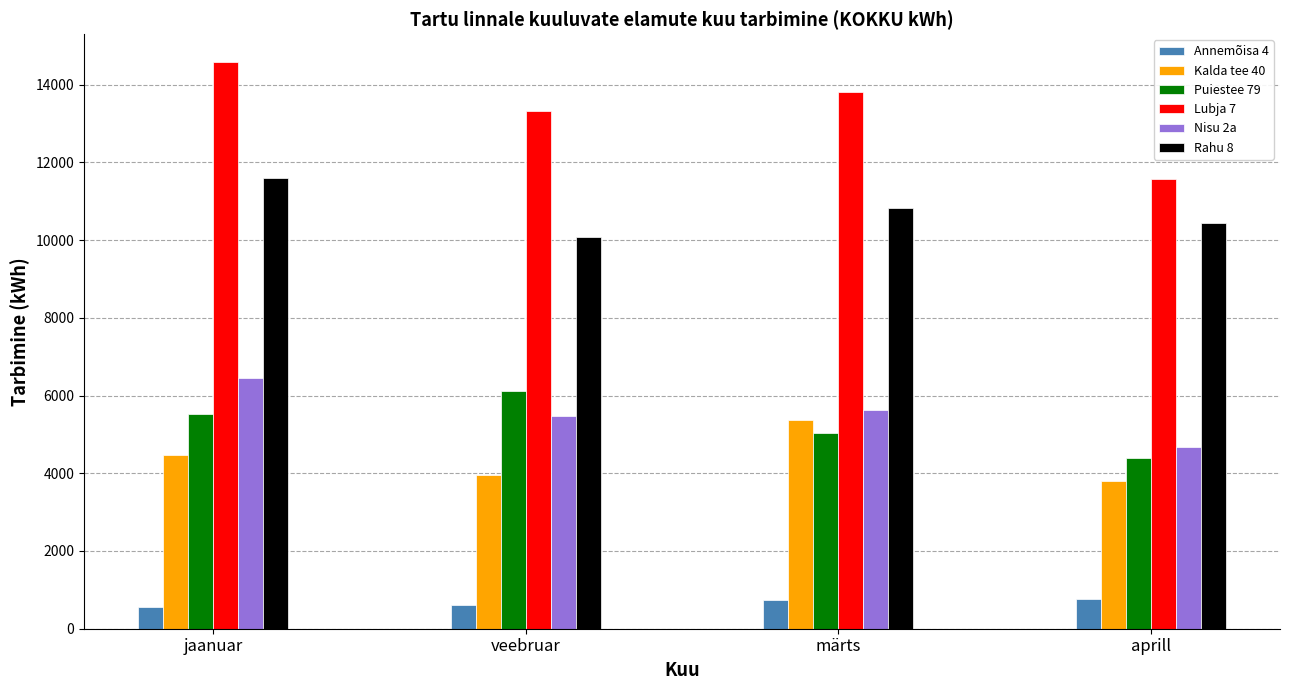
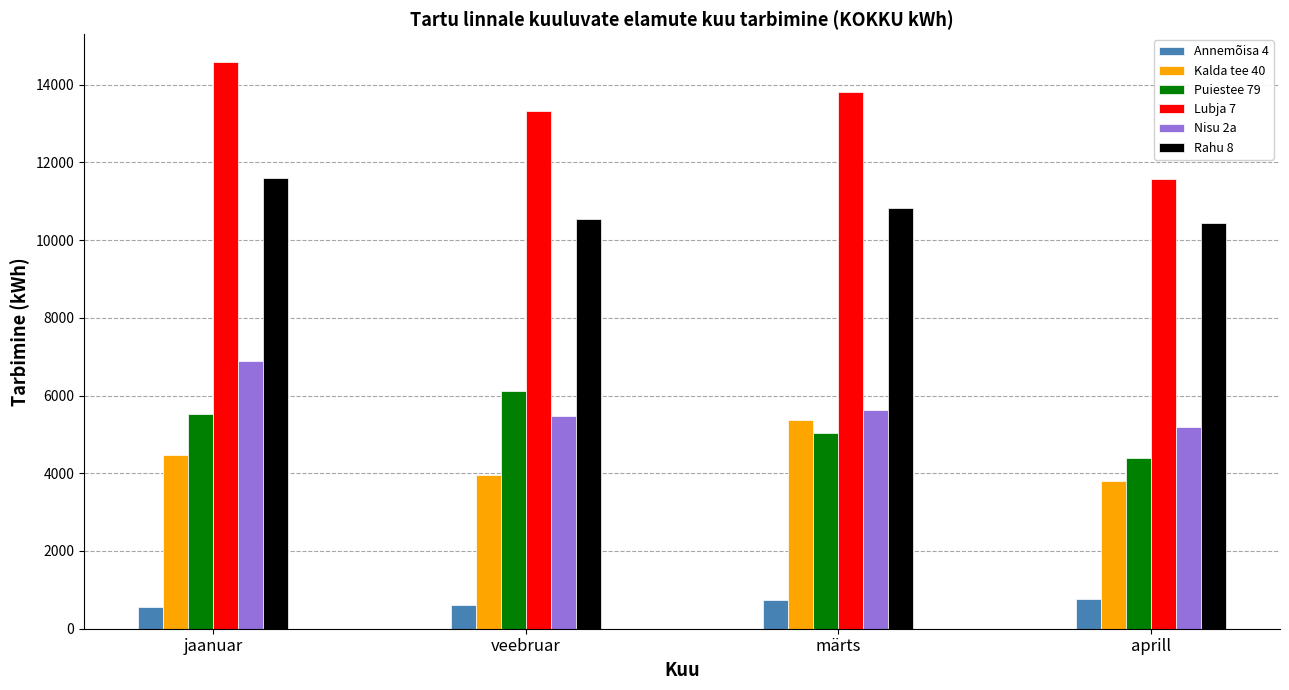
Nisu 2a, jaanuar: 6500 -> 6900
Rahu 8, veebruar: 10100 -> 10600
Nisu 2a, aprill: 4700 -> 5200
